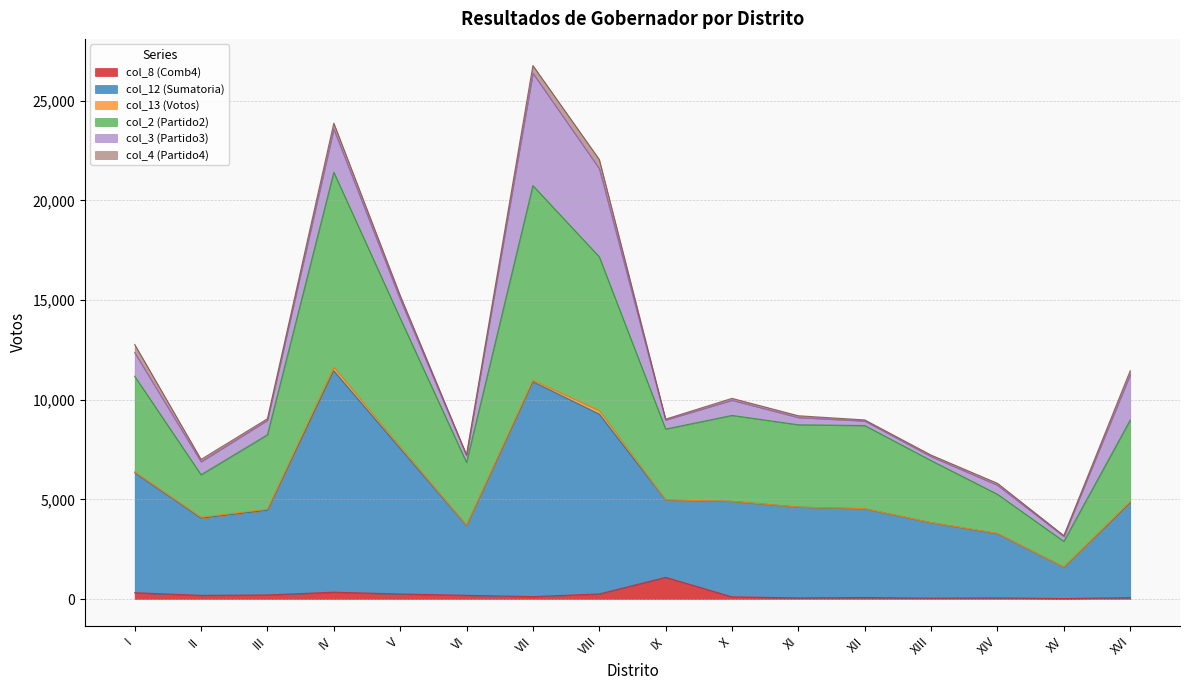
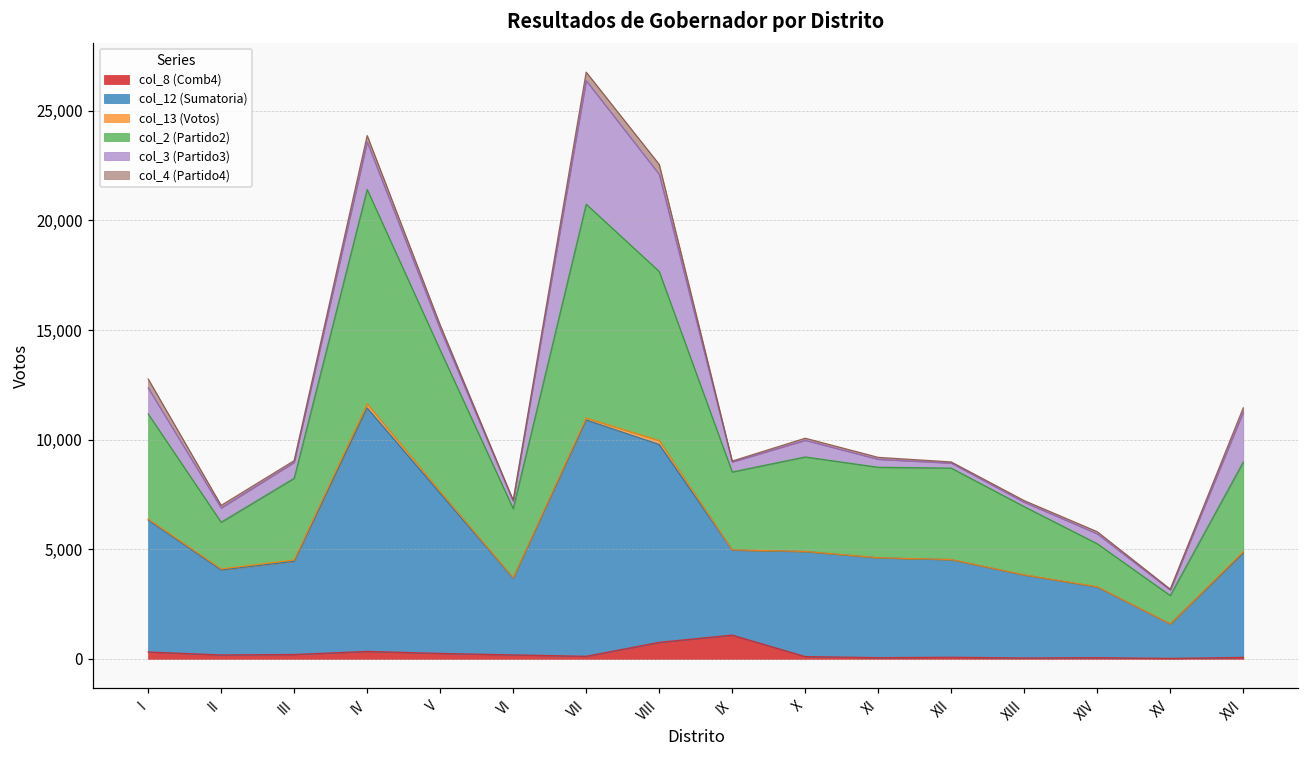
col_8 (Comb4), VIII: 300 -> 800
